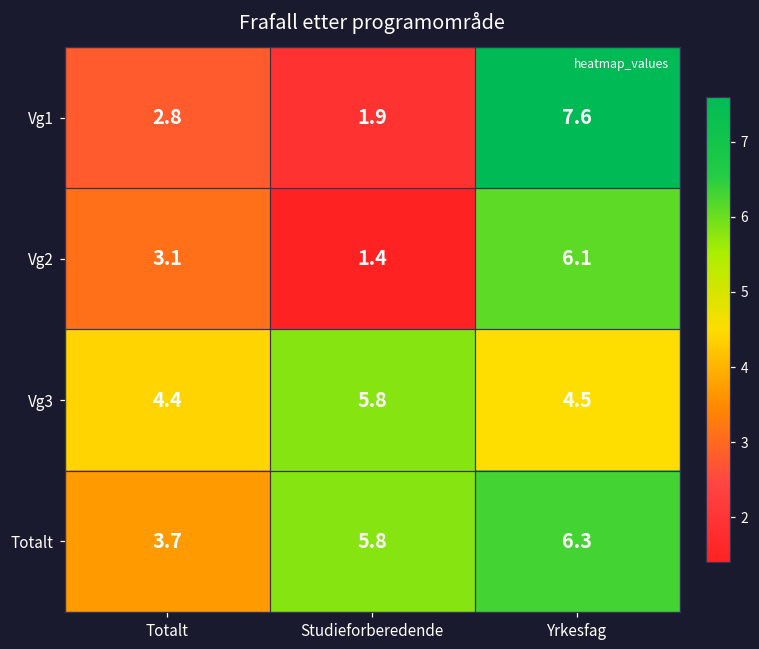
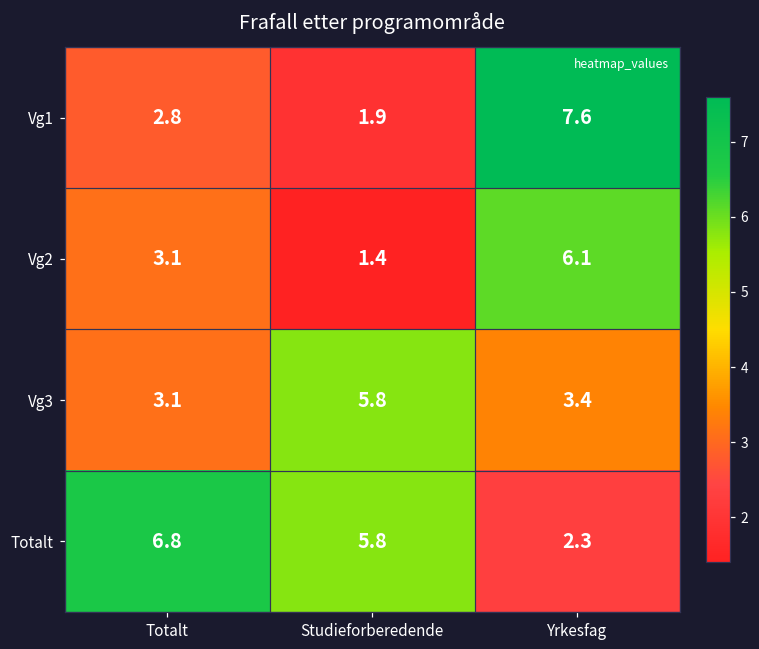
Vg3, Totalt: 4.4 -> 3.1
Vg3, Yrkesfag: 4.5 -> 3.4
Totalt, Totalt: 3.7 -> 6.8
Totalt, Yrkesfag: 6.3 -> 2.3
